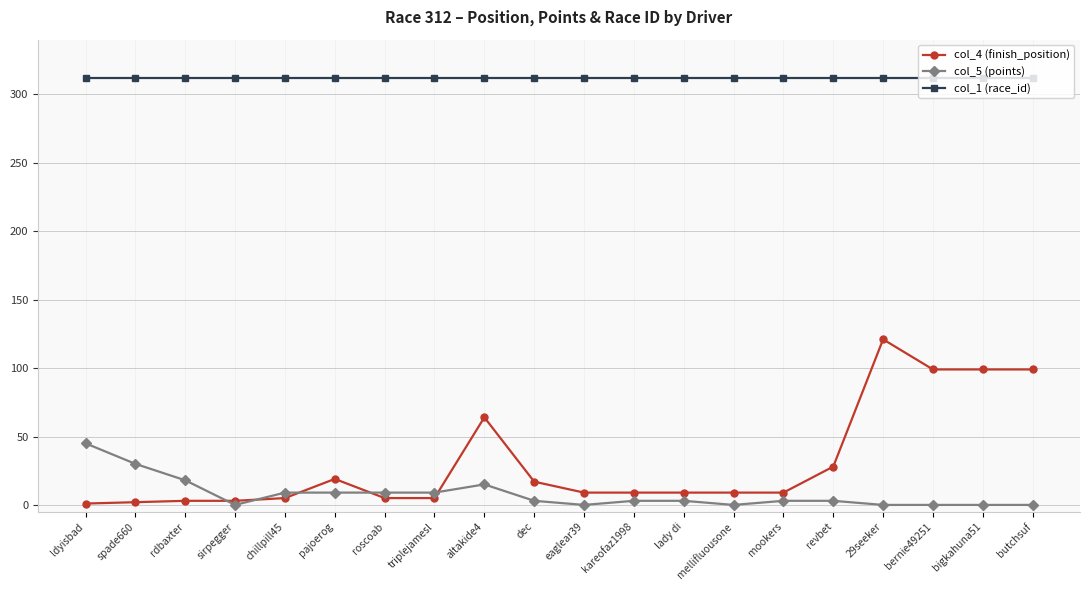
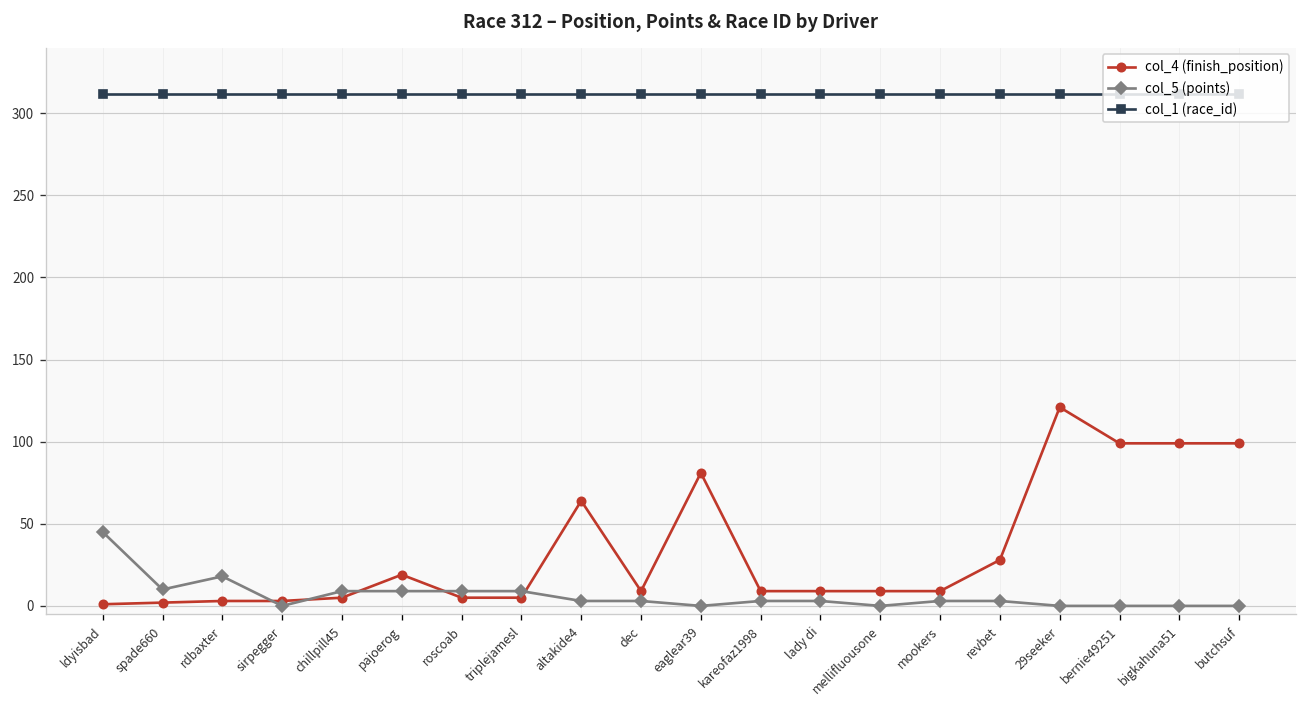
col_5 (points), spade660: 30 -> 10
col_5 (points), altakide4: 15 -> 3
col_4 (finish_position), dec: 17 -> 9
col_4 (finish_position), eaglear39: 9 -> 81
